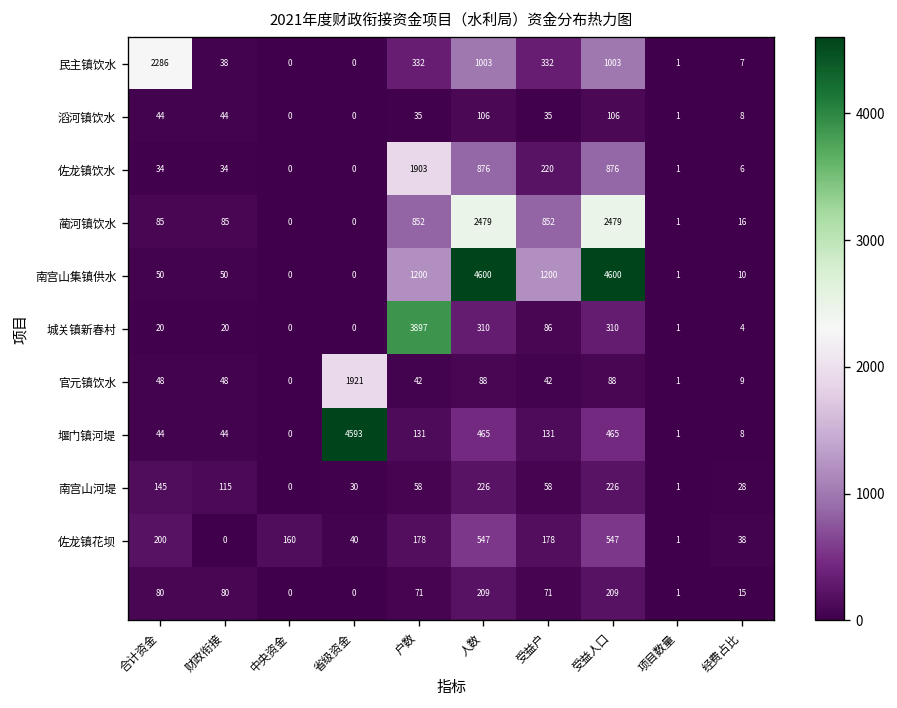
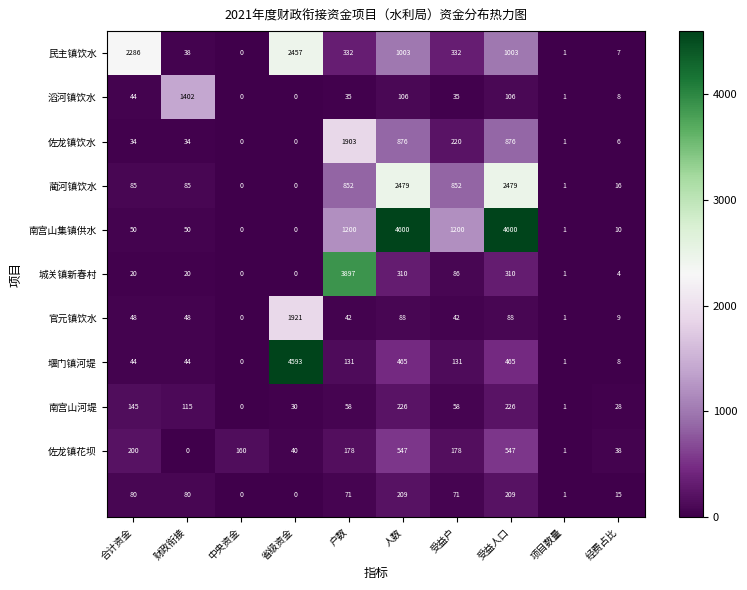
民主镇饮水, 省级资金: 0 -> 2457
滔河镇饮水, 财政衔接: 44 -> 1402
